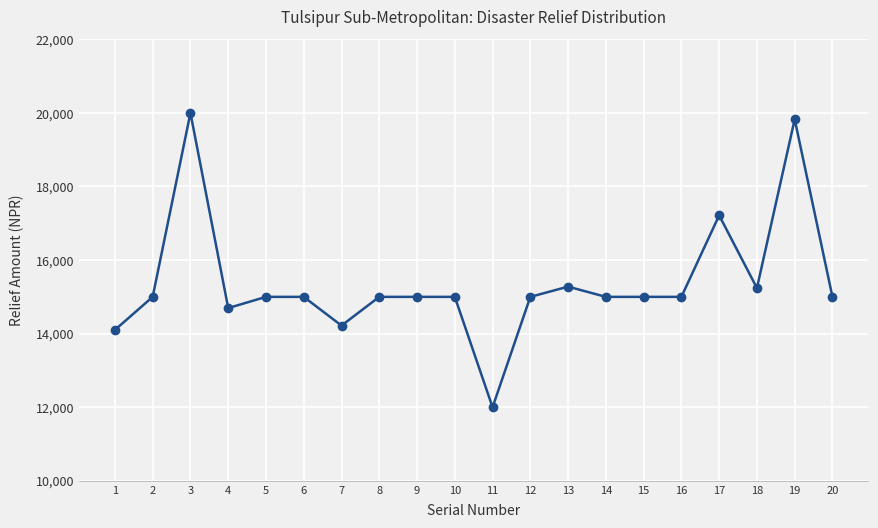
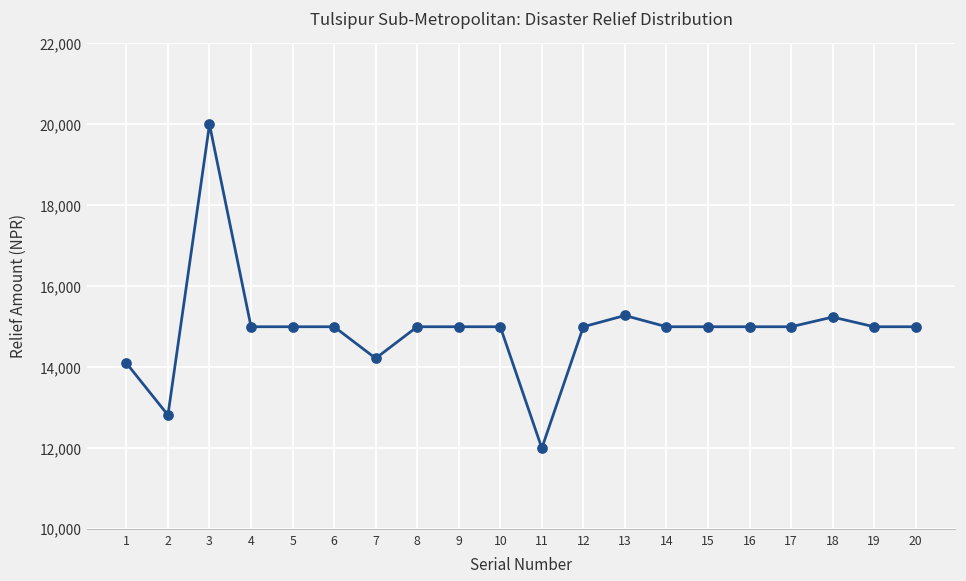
2: 15,000 -> 12,800
4: 14,700 -> 15,000
17: 17,200 -> 15,000
19: 19,800 -> 15,000
